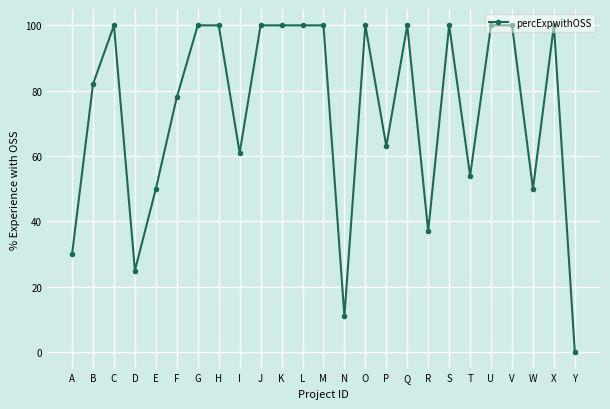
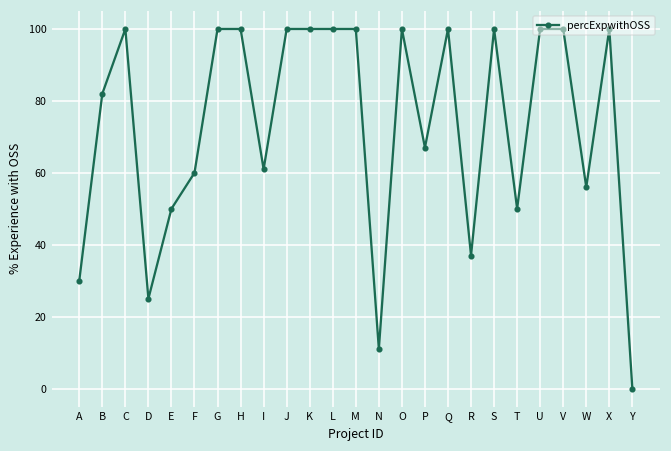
F: 78 -> 60
P: 63 -> 67
T: 54 -> 50
W: 50 -> 56
